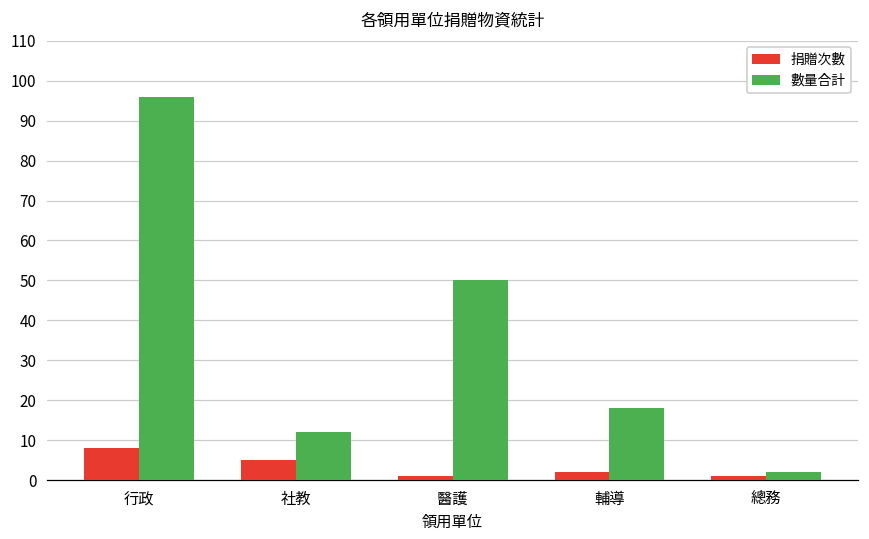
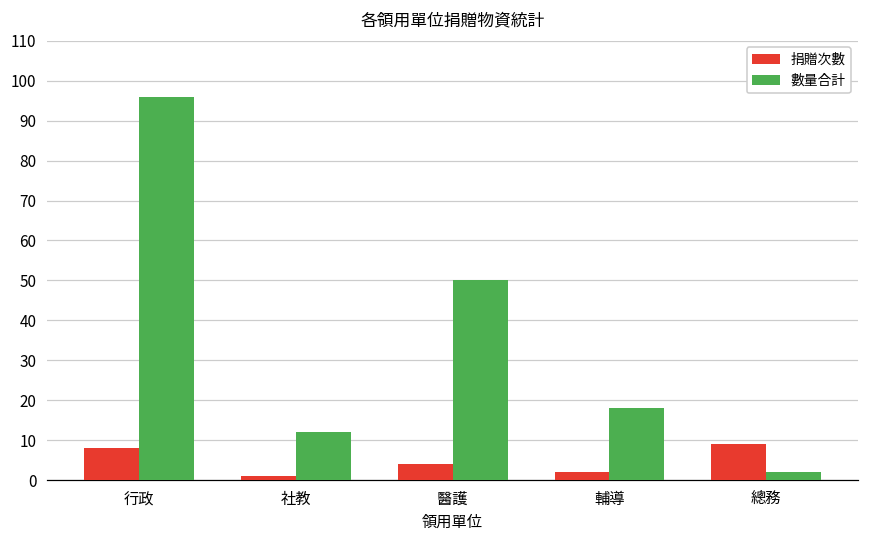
捐贈次數, 社教: 5 -> 1
捐贈次數, 醫護: 1 -> 4
捐贈次數, 總務: 1 -> 9
